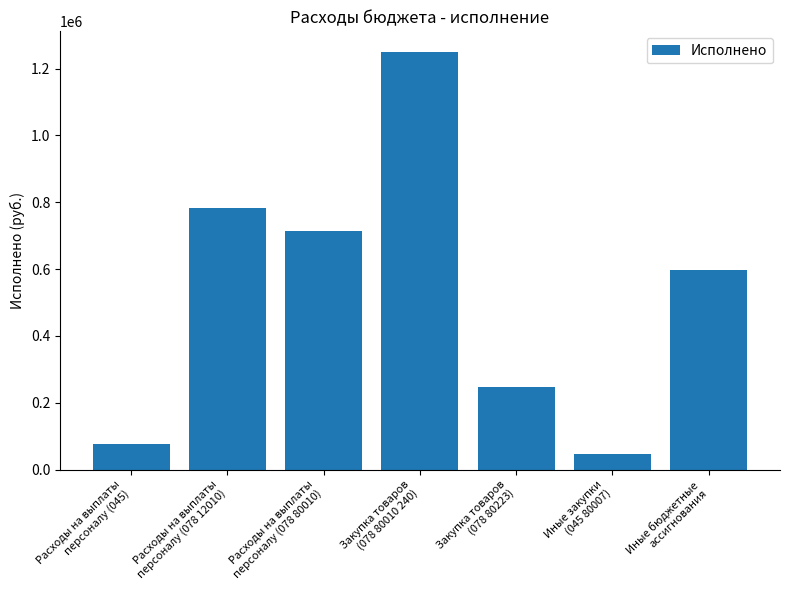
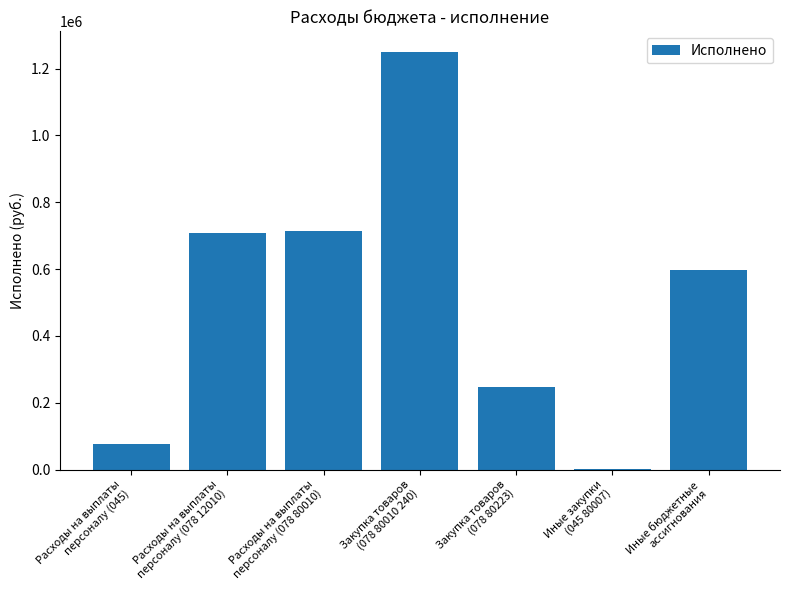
Расходы на выплаты персоналу (078 12010): 780000 -> 710000
Иные закупки (045 80007): 50000 -> 0
